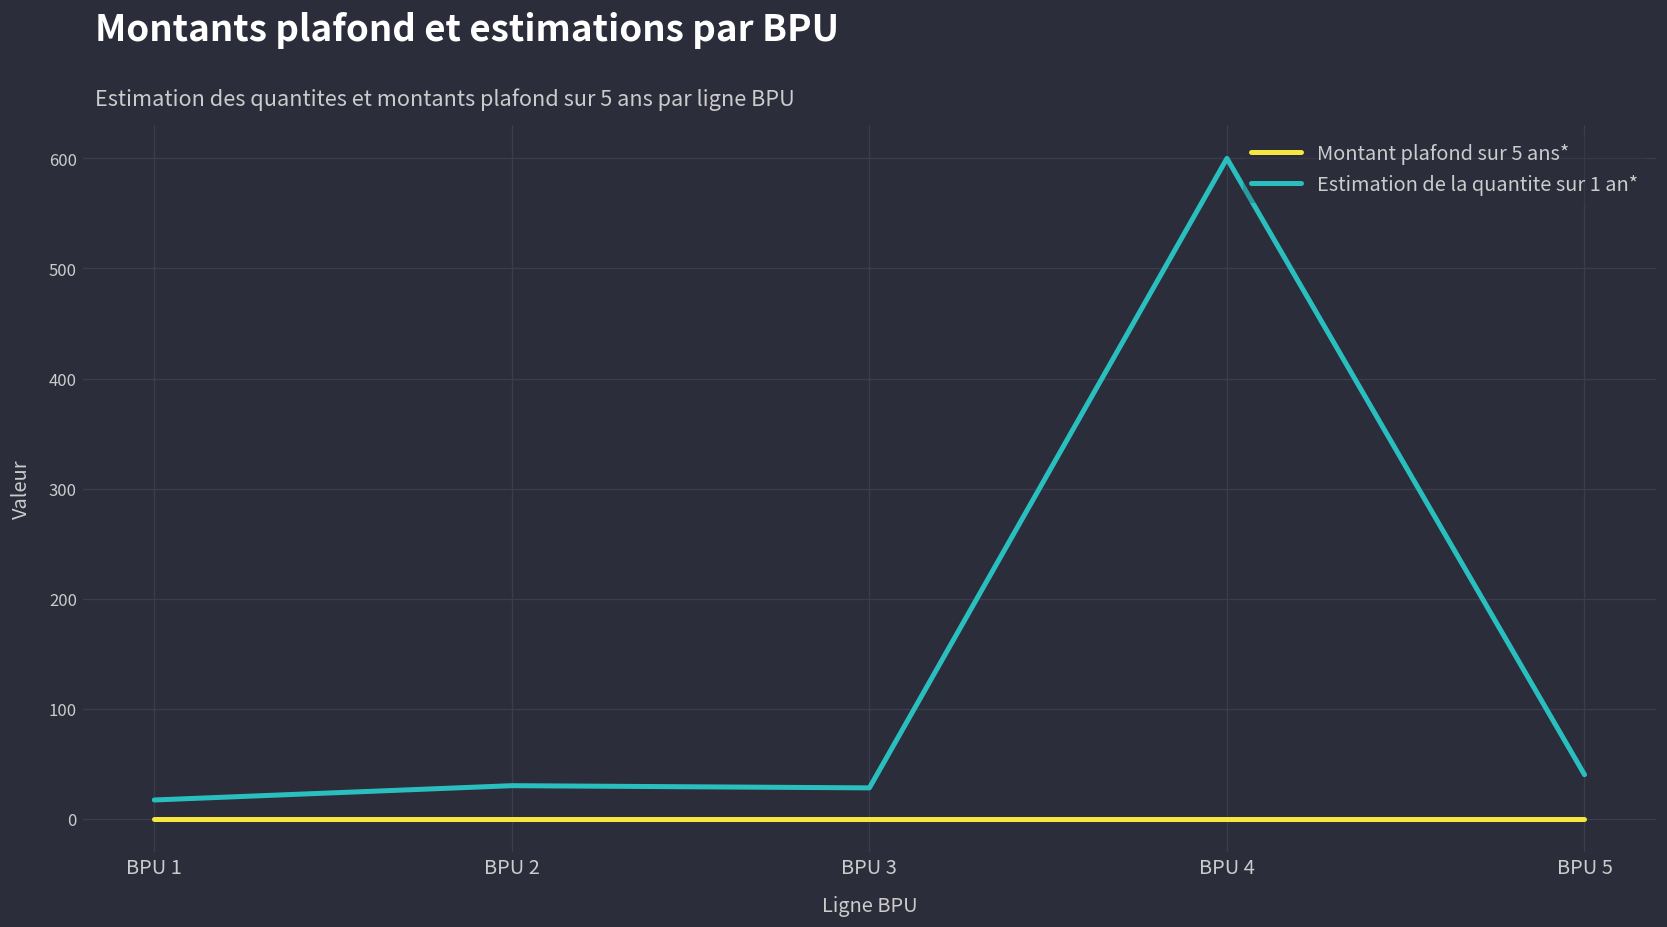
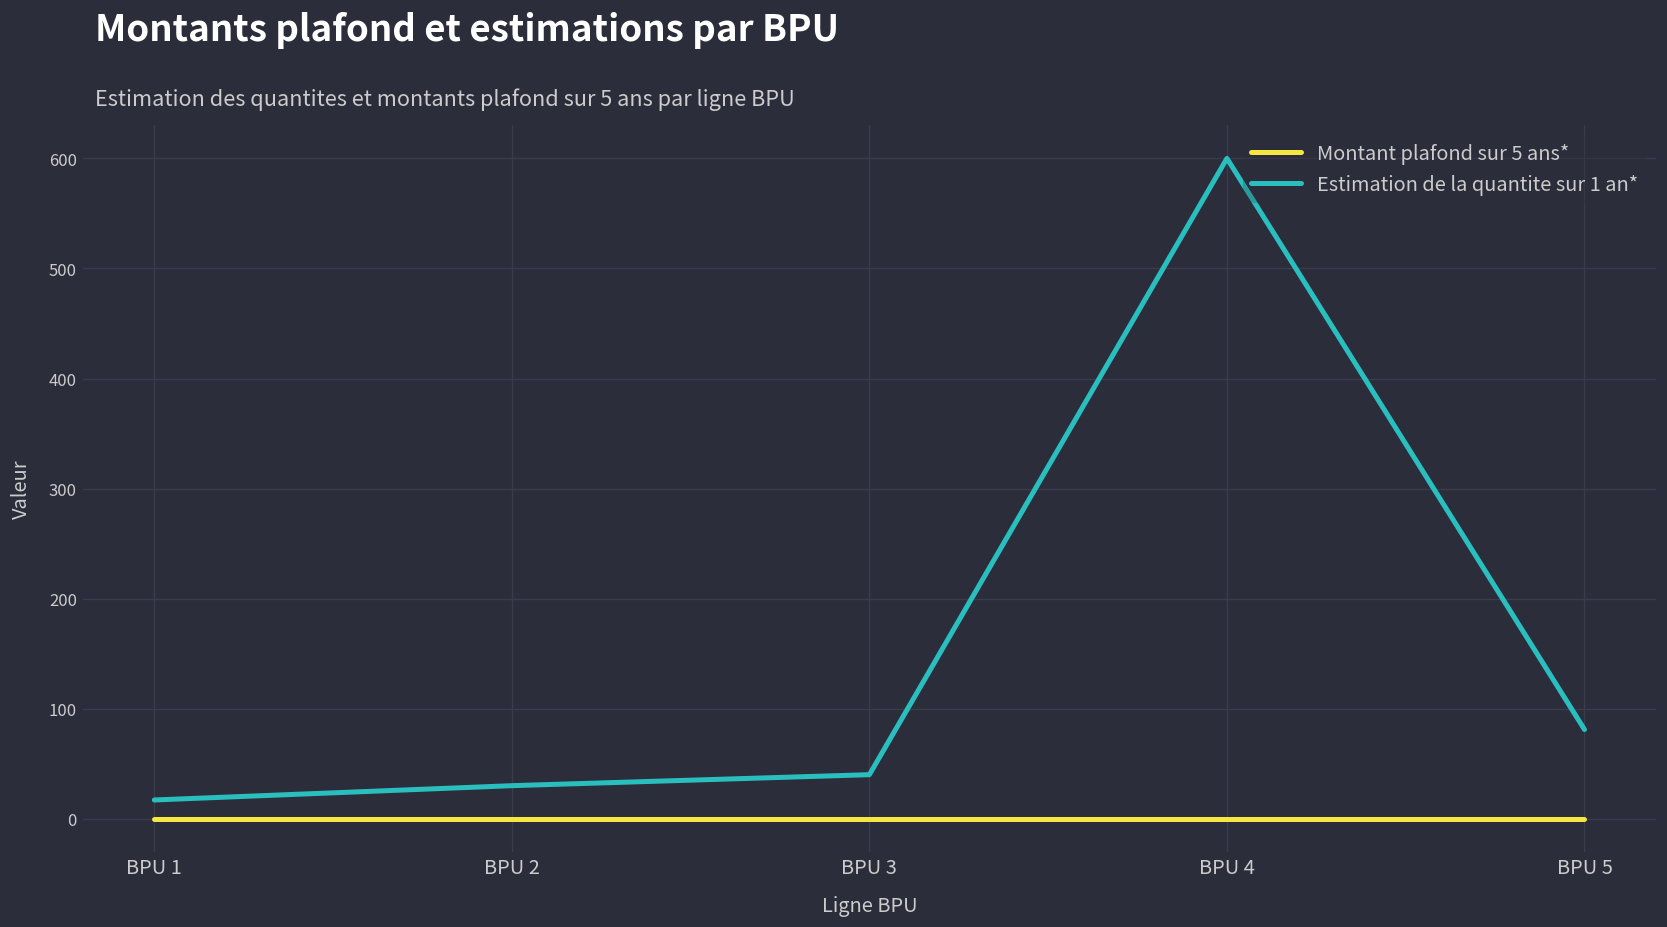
Estimation de la quantite sur 1 an*, BPU 3: 30 -> 40
Estimation de la quantite sur 1 an*, BPU 5: 40 -> 80
